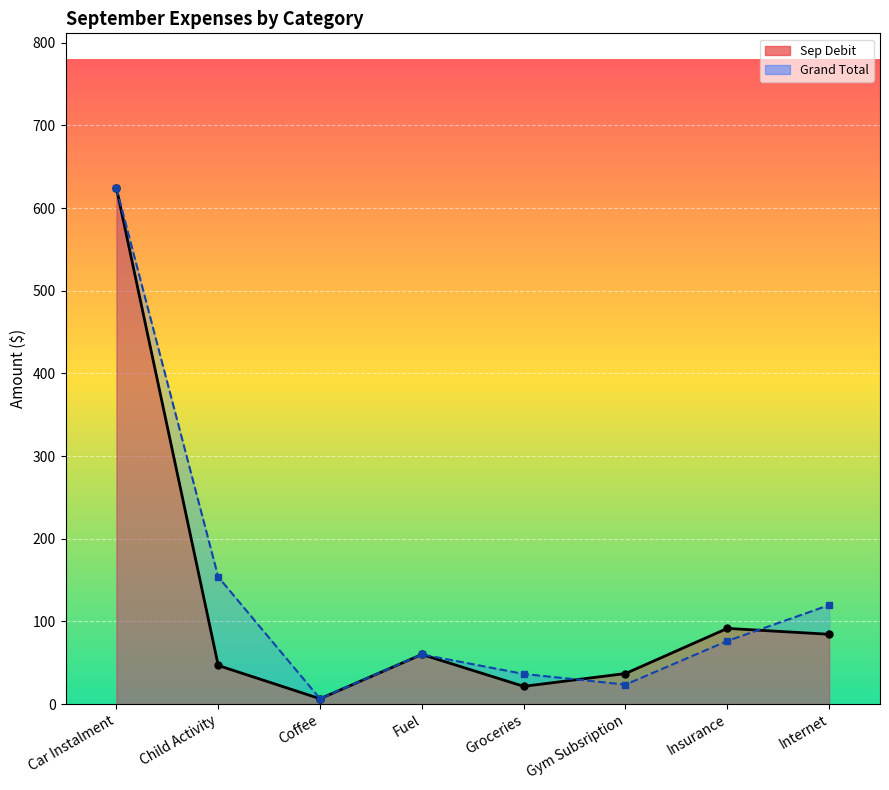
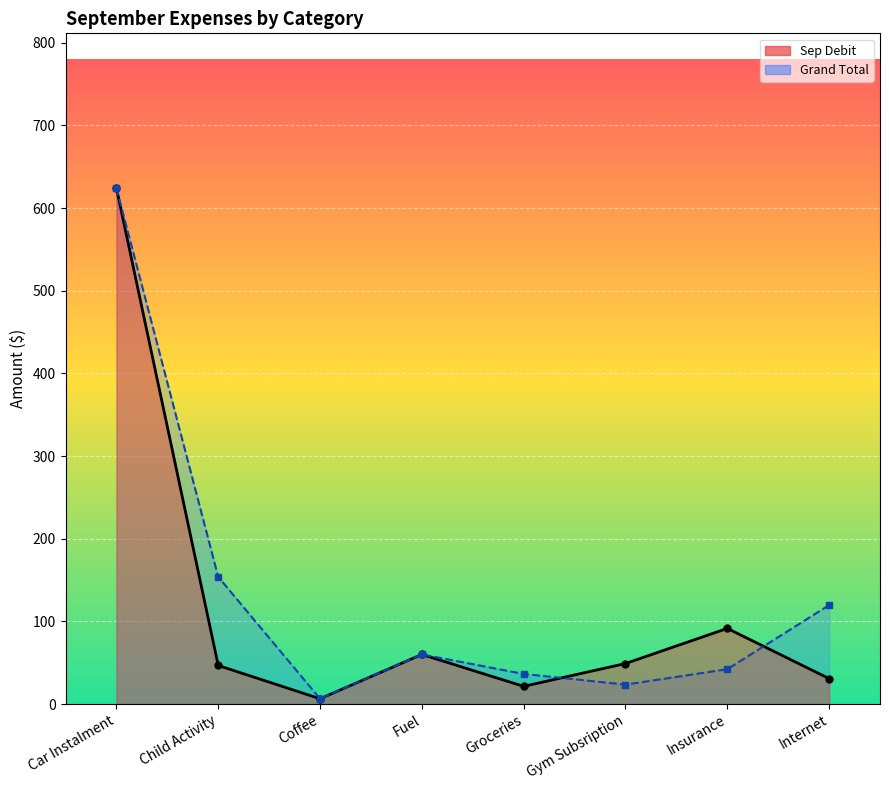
Sep Debit, Gym Subsription: 40 -> 50
Grand Total, Insurance: 80 -> 40
Sep Debit, Internet: 80 -> 30
